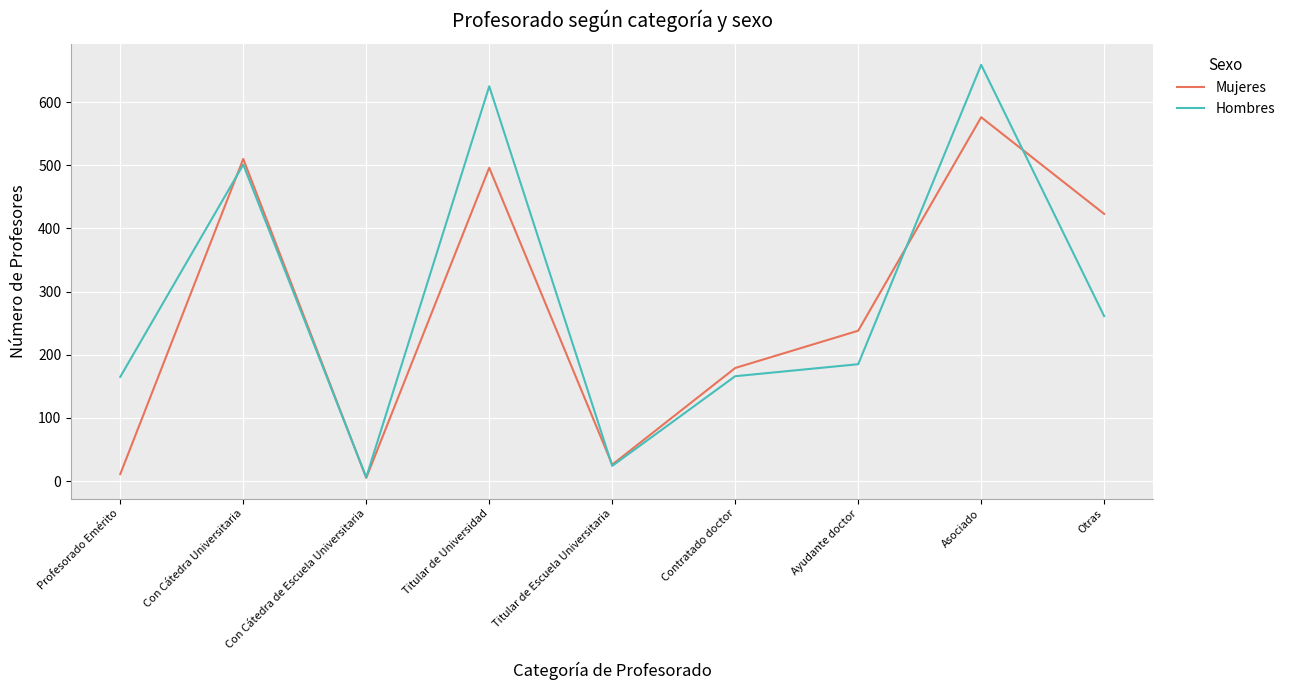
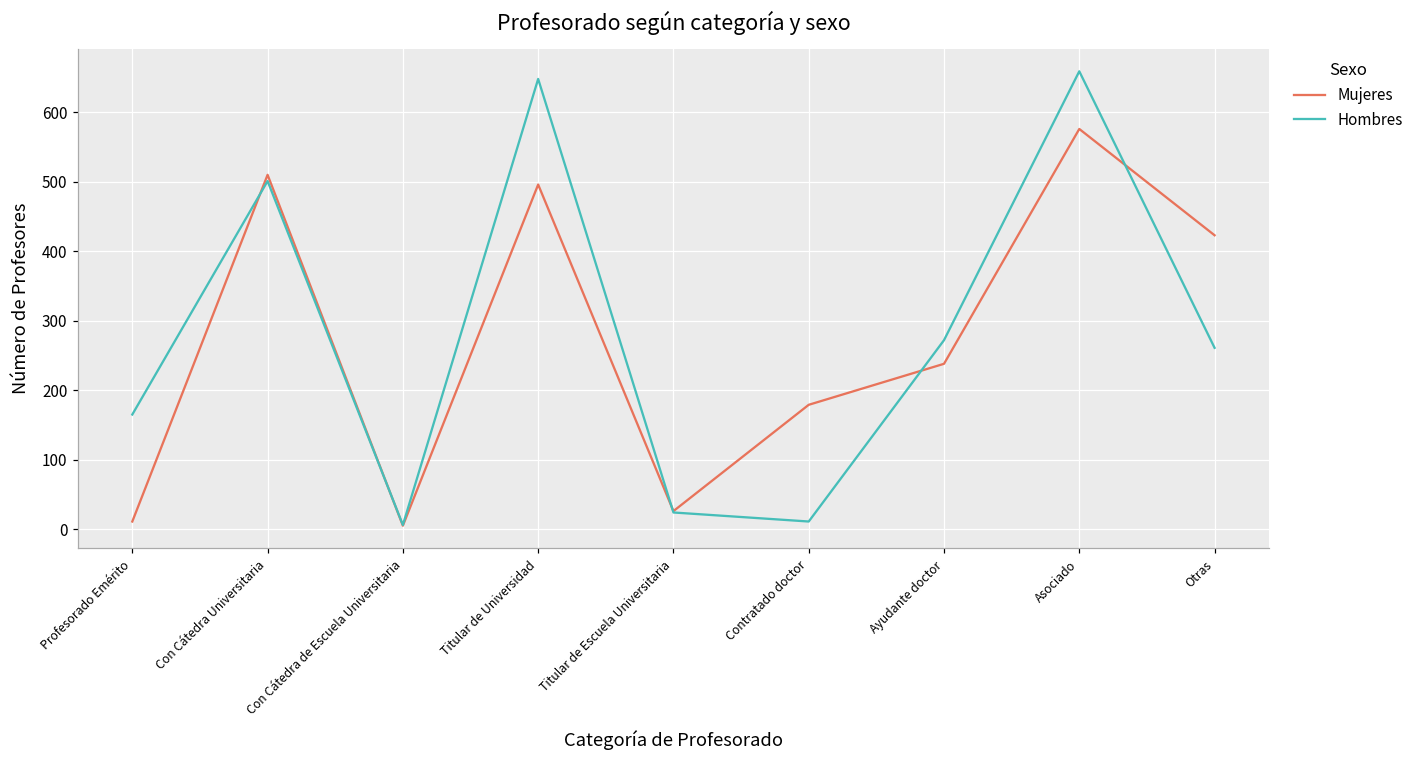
Hombres, Titular de Universidad: 630 -> 650
Hombres, Contratado doctor: 170 -> 10
Hombres, Ayudante doctor: 190 -> 270
